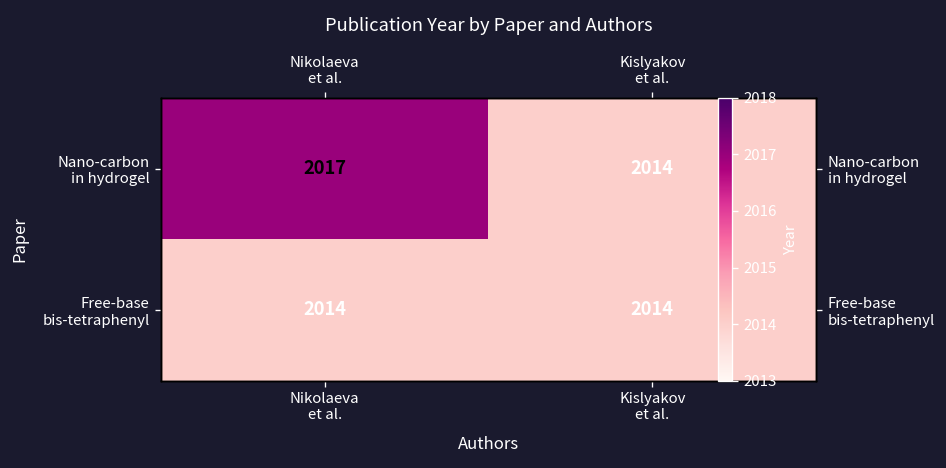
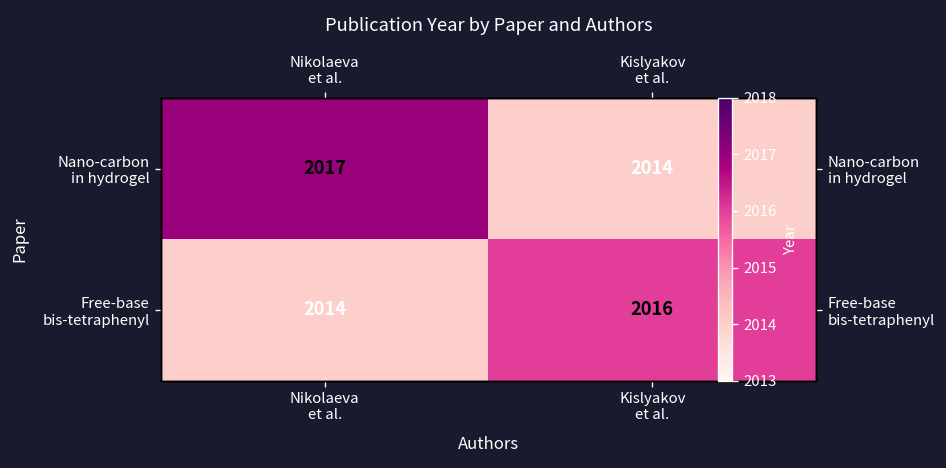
Free-base bis-tetraphenyl, Kislyakov et al.: 2014 -> 2016
